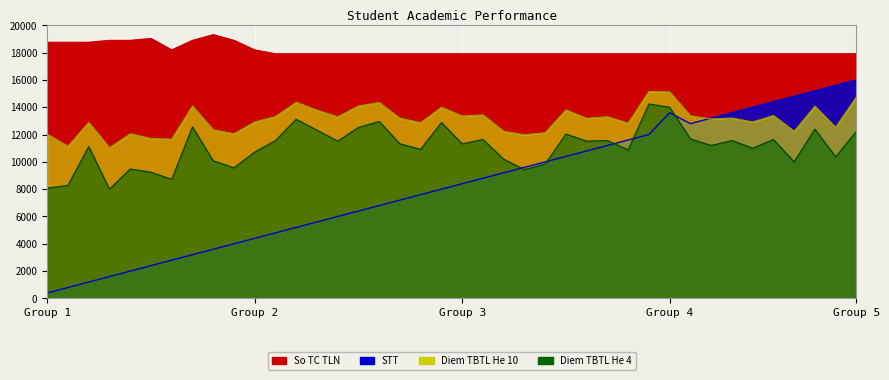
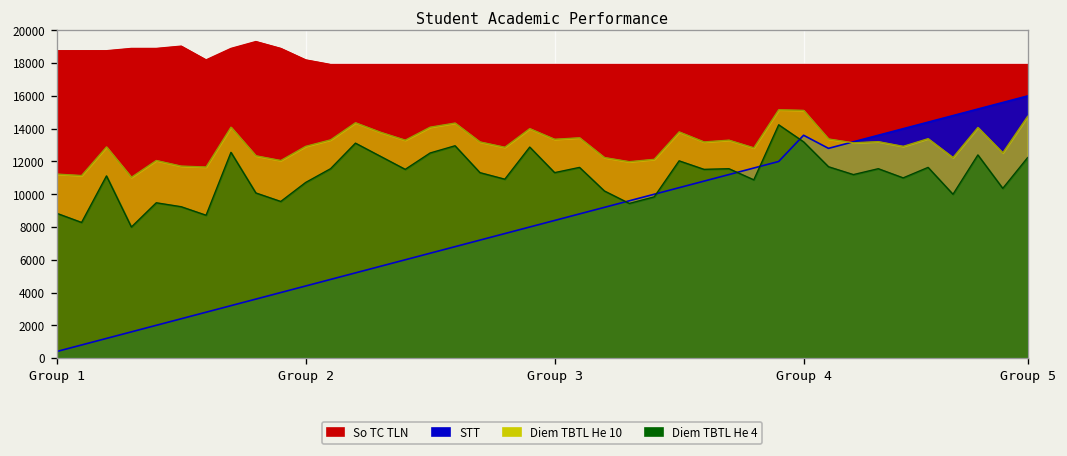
Diem TBTL He 10, Group 1: 12000 -> 11200
Diem TBTL He 4, Group 1: 8100 -> 8800
Diem TBTL He 4, Group 4: 14000 -> 13200
